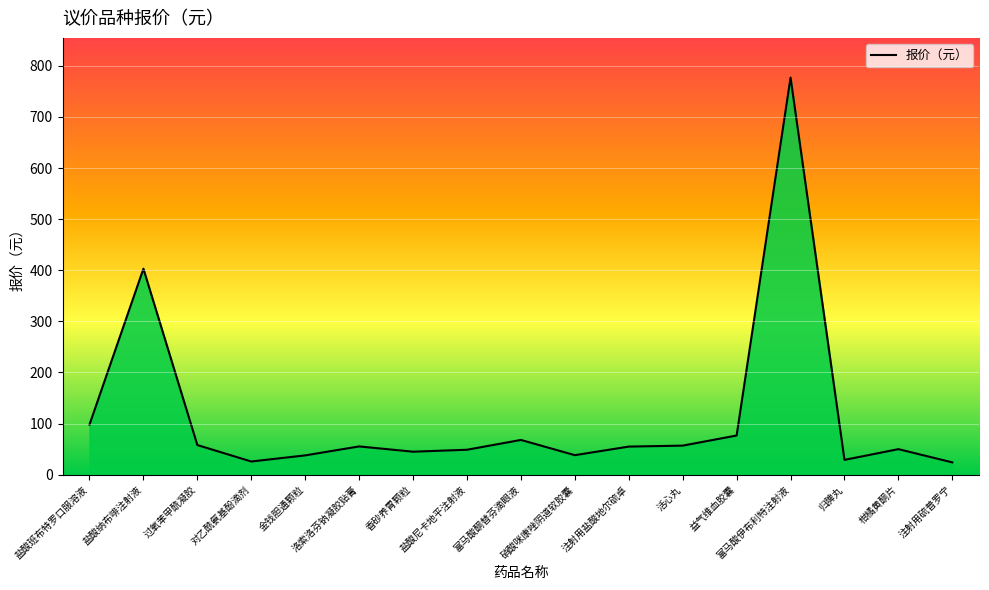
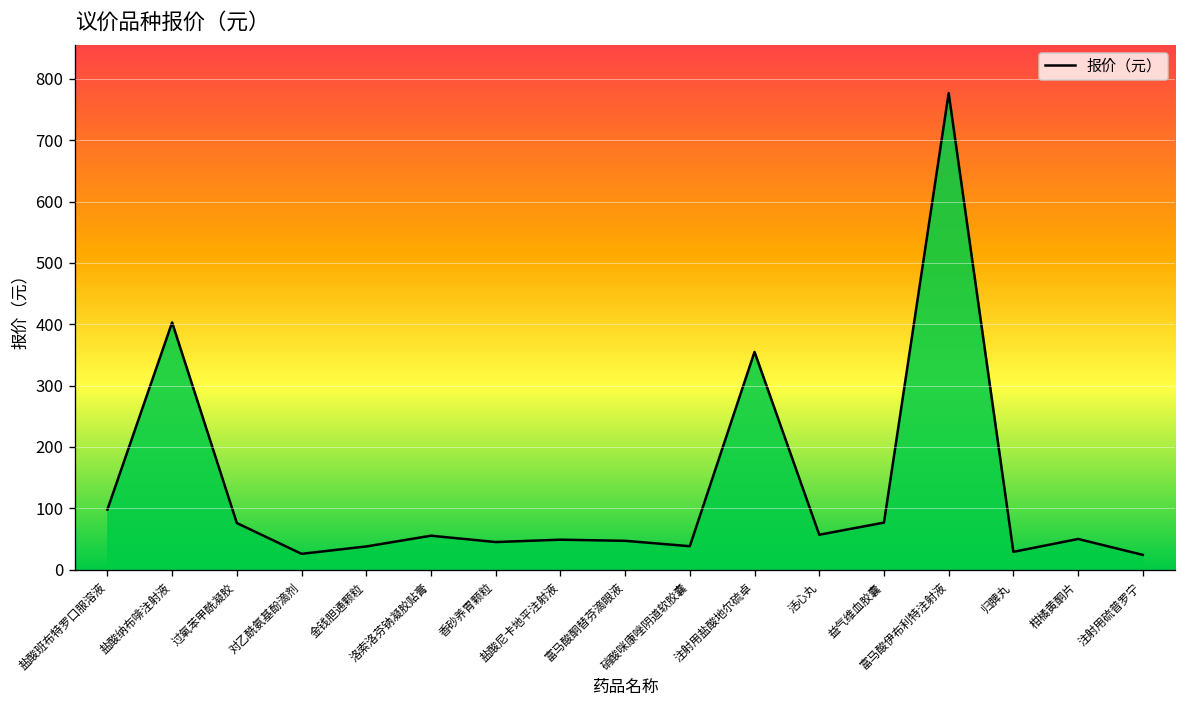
过氧苯甲酰凝胶: 60 -> 80
富马酸酮替芬滴眼液: 70 -> 50
注射用盐酸地尔硫卓: 60 -> 360
